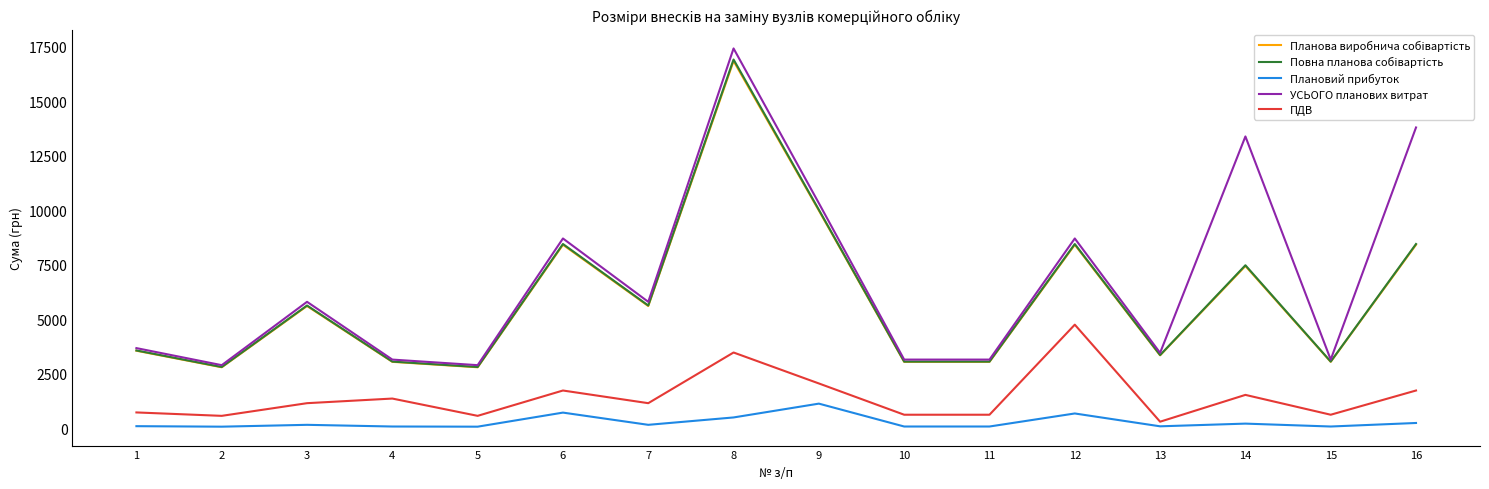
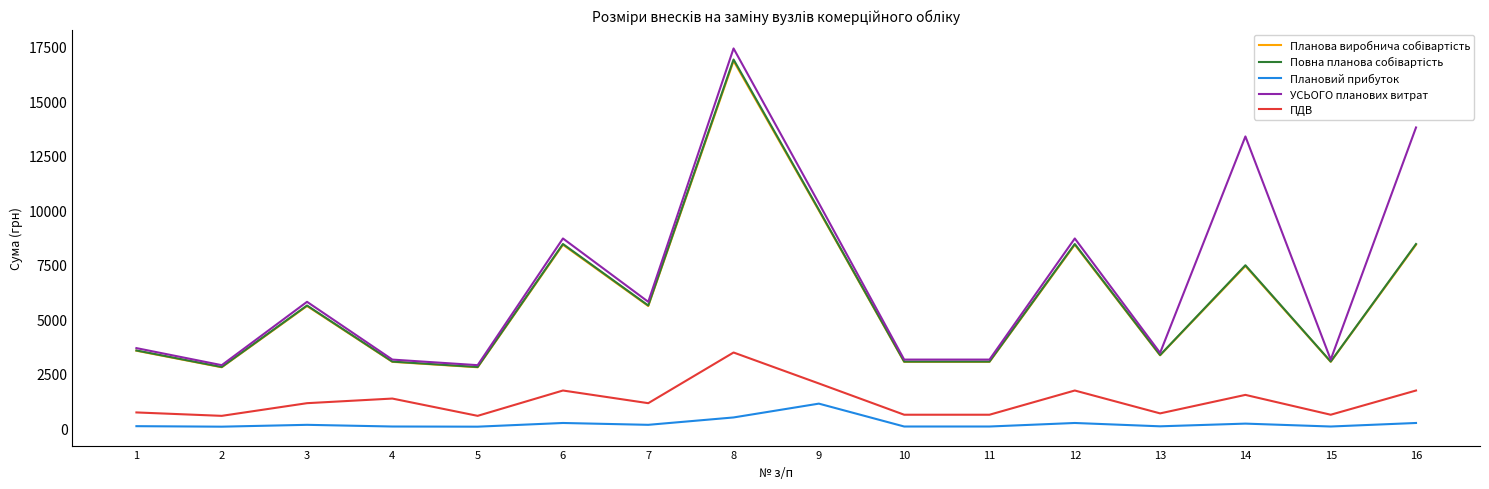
Плановий прибуток, 6: 700 -> 300
Плановий прибуток, 12: 700 -> 300
ПДВ, 12: 4800 -> 1700
ПДВ, 13: 300 -> 700
